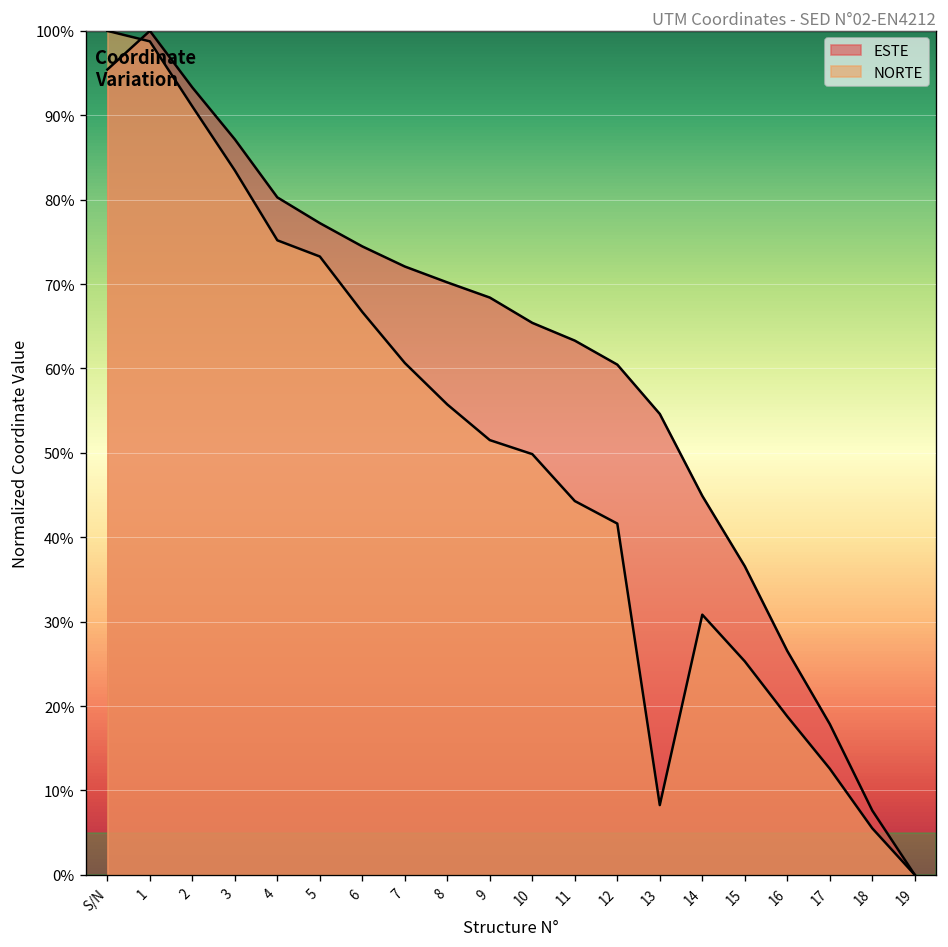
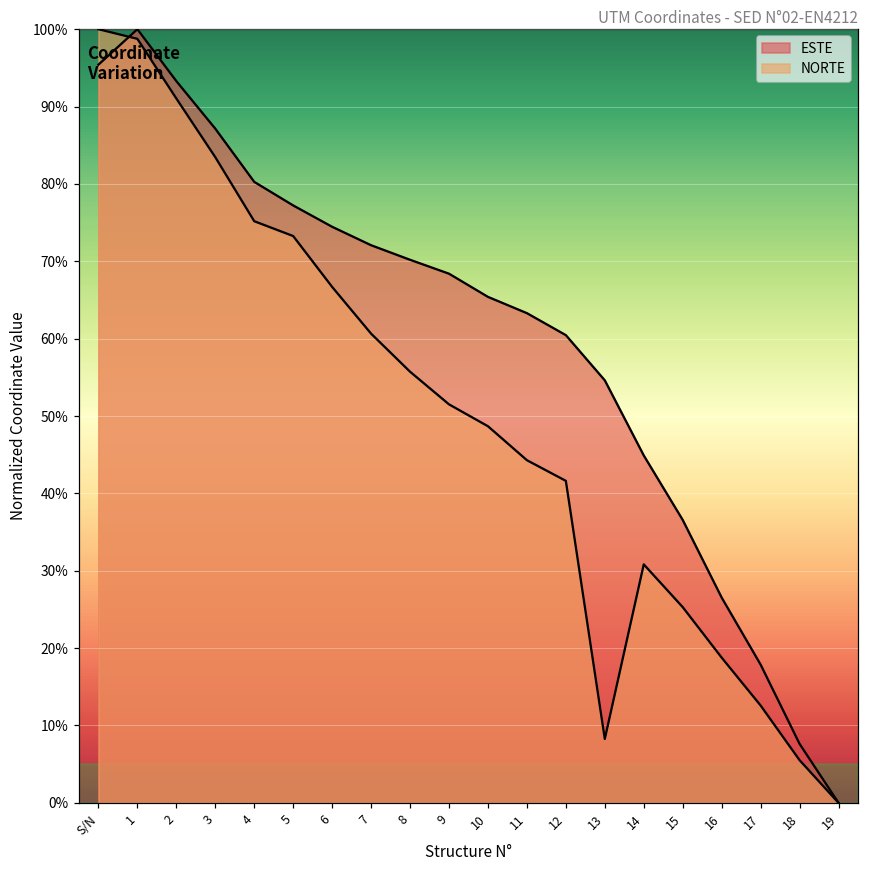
NORTE, 10: 50% -> 49%
